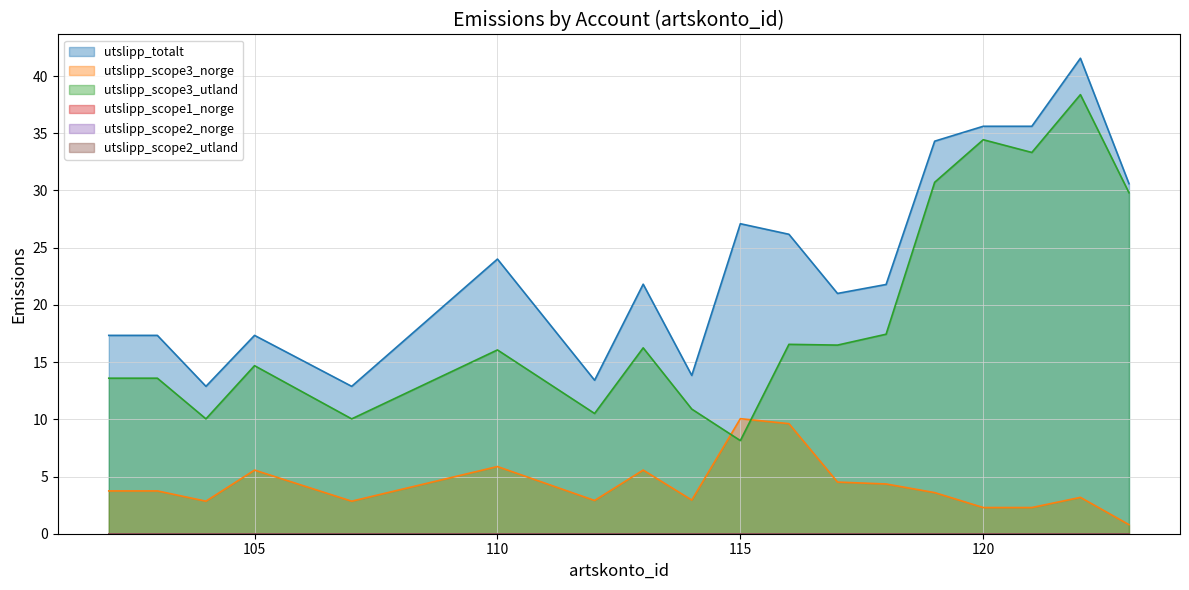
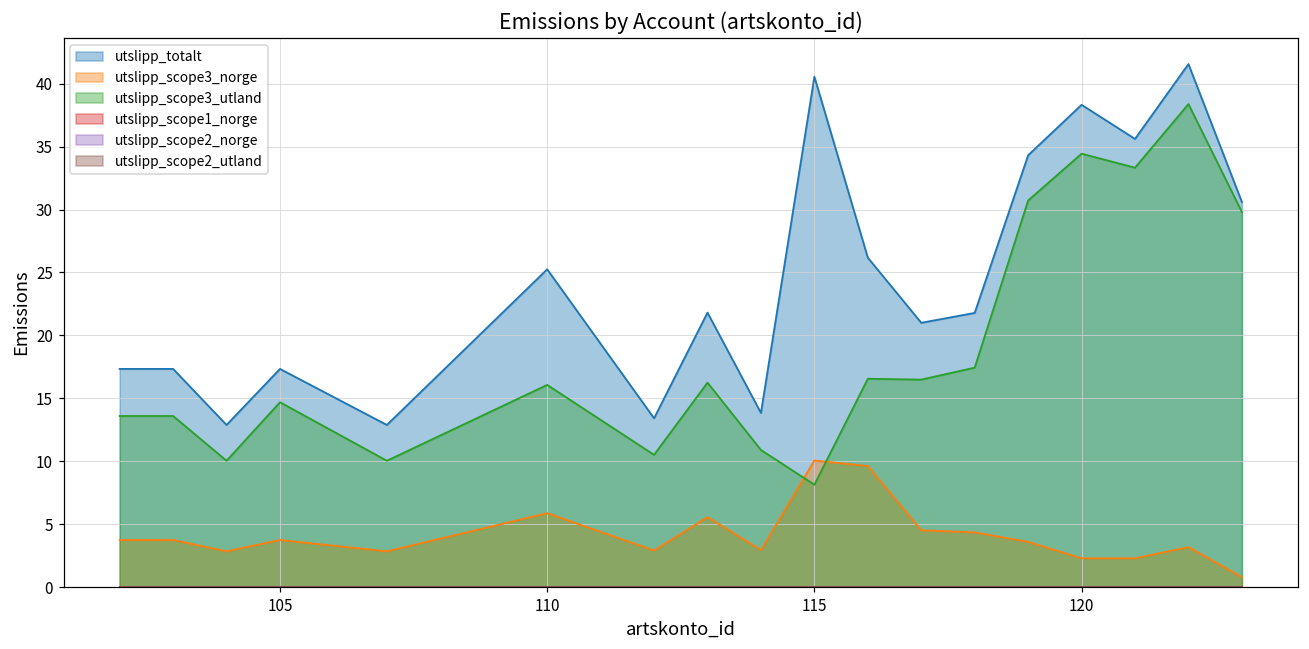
utslipp_scope3_norge, 105: 5.6 -> 3.7
utslipp_totalt, 110: 24.0 -> 25.2
utslipp_totalt, 115: 27.1 -> 40.6
utslipp_totalt, 120: 35.6 -> 38.3
